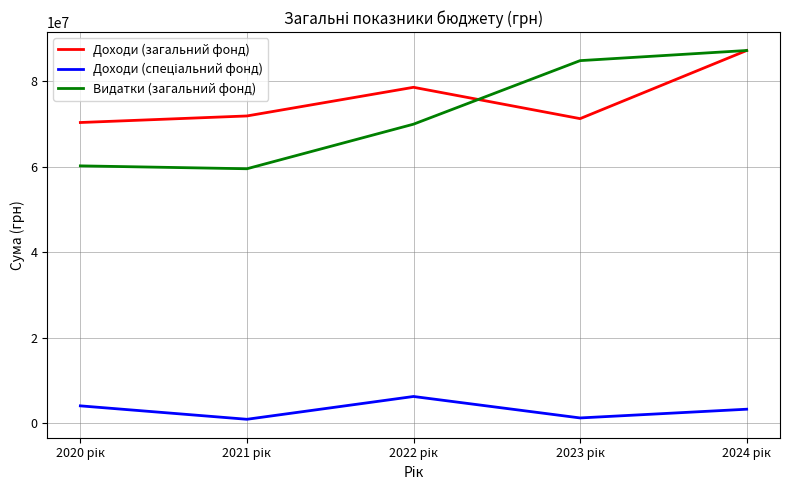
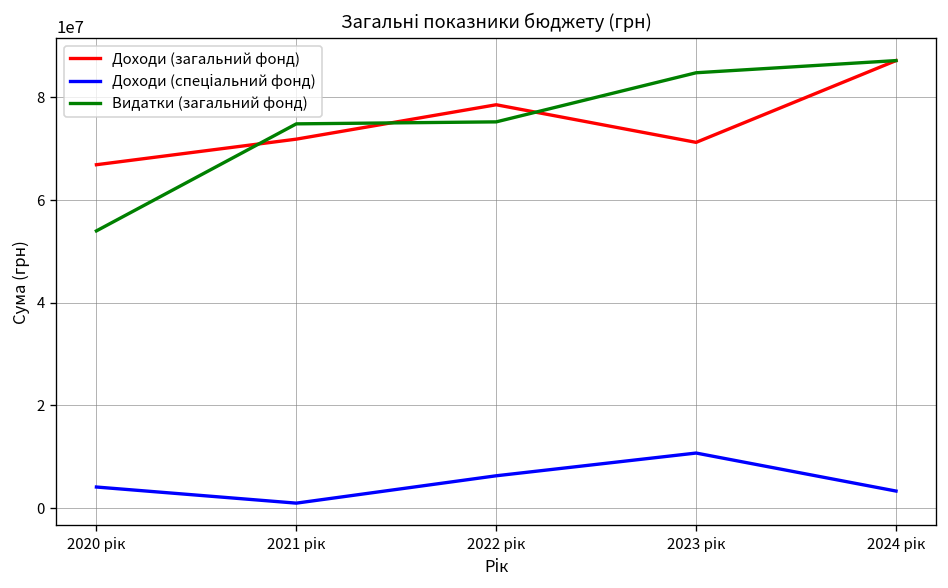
Доходи (загальний фонд), 2020 рік: 70000000 -> 67000000
Видатки (загальний фонд), 2020 рік: 60000000 -> 54000000
Видатки (загальний фонд), 2021 рік: 60000000 -> 75000000
Видатки (загальний фонд), 2022 рік: 70000000 -> 75000000
Доходи (спеціальний фонд), 2023 рік: 1000000 -> 11000000
